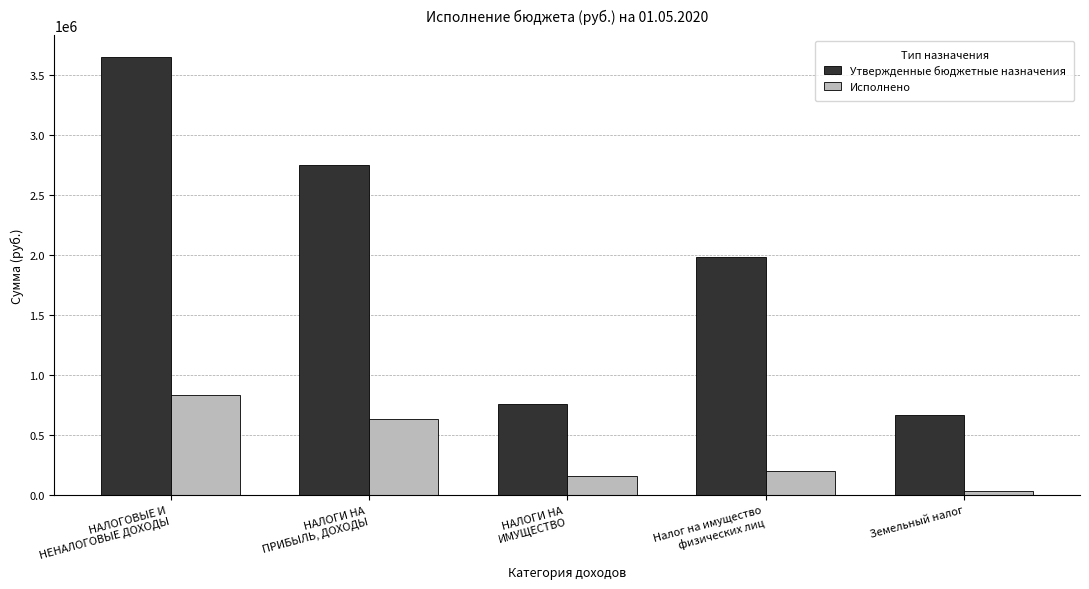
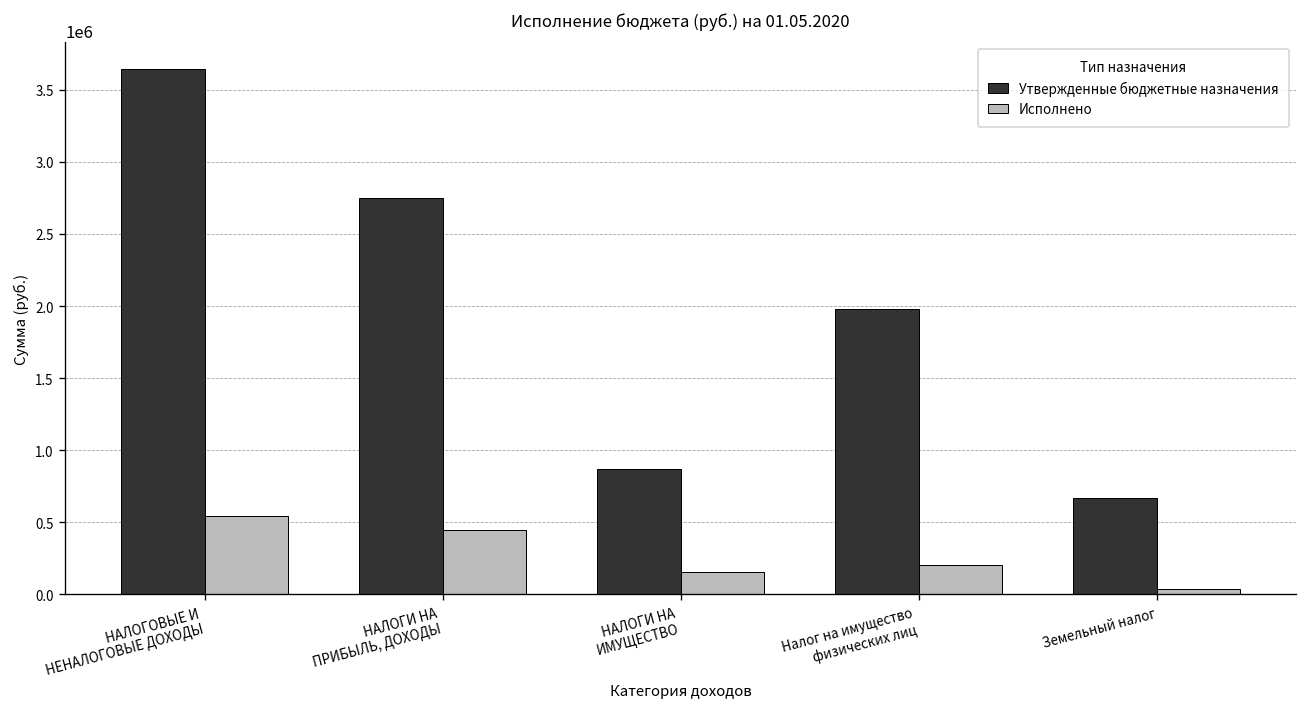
Исполнено, НАЛОГОВЫЕ И НЕНАЛОГОВЫЕ ДОХОДЫ: 830000 -> 540000
Исполнено, НАЛОГИ НА ПРИБЫЛЬ, ДОХОДЫ: 630000 -> 450000
Утвержденные бюджетные назначения, НАЛОГИ НА ИМУЩЕСТВО: 760000 -> 870000
